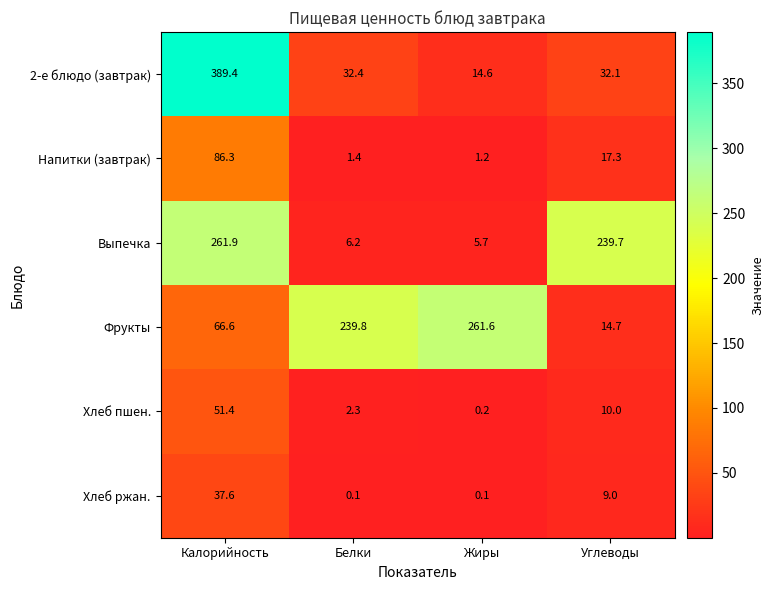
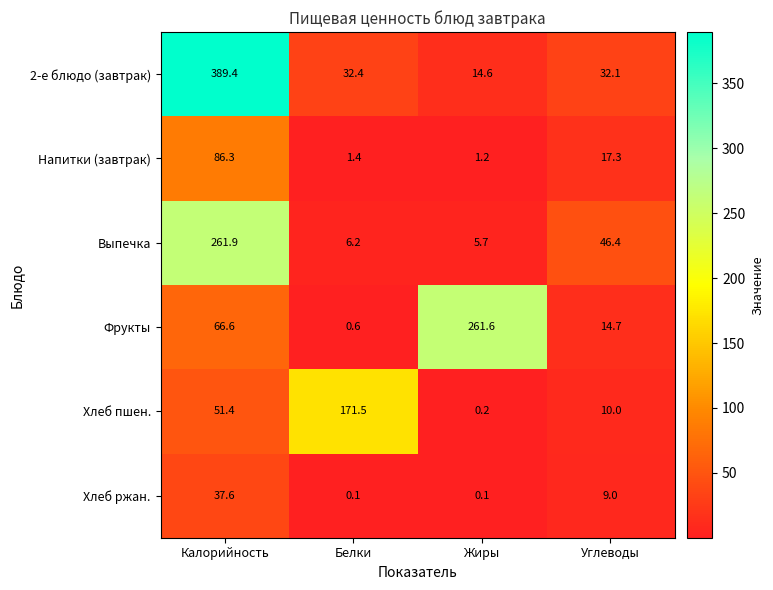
Выпечка, Углеводы: 239.7 -> 46.4
Фрукты, Белки: 239.8 -> 0.6
Хлеб пшен., Белки: 2.3 -> 171.5
